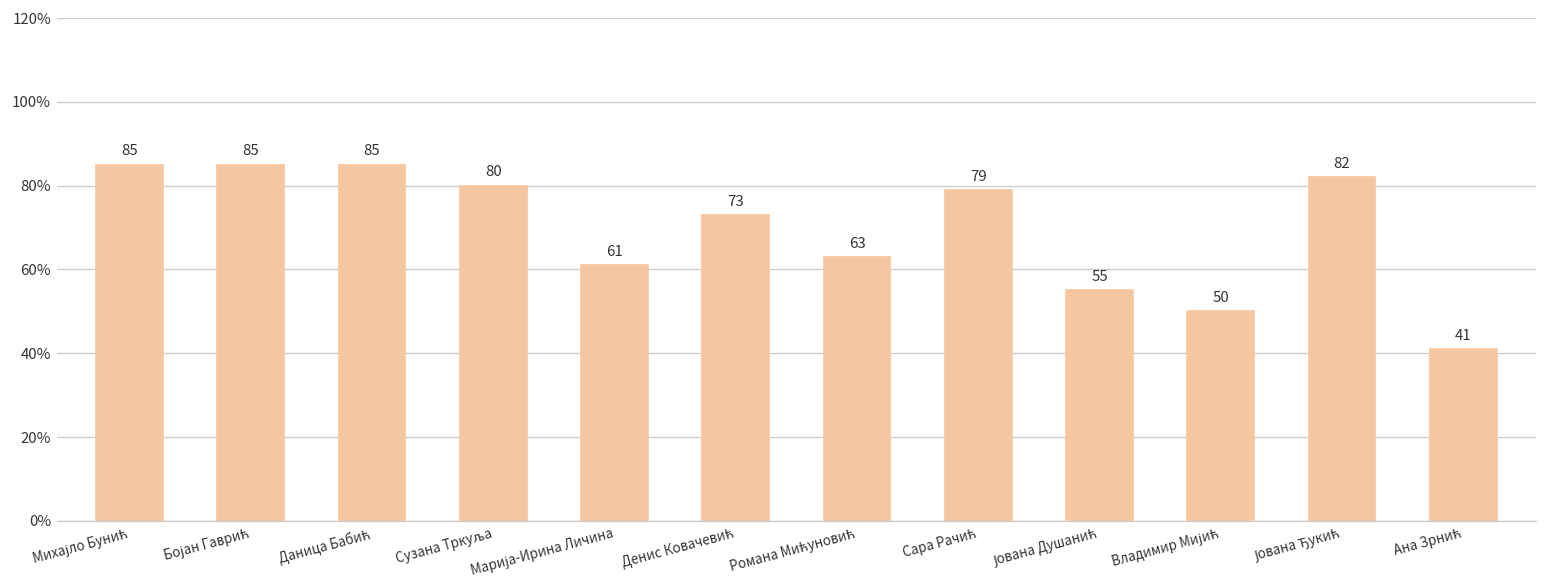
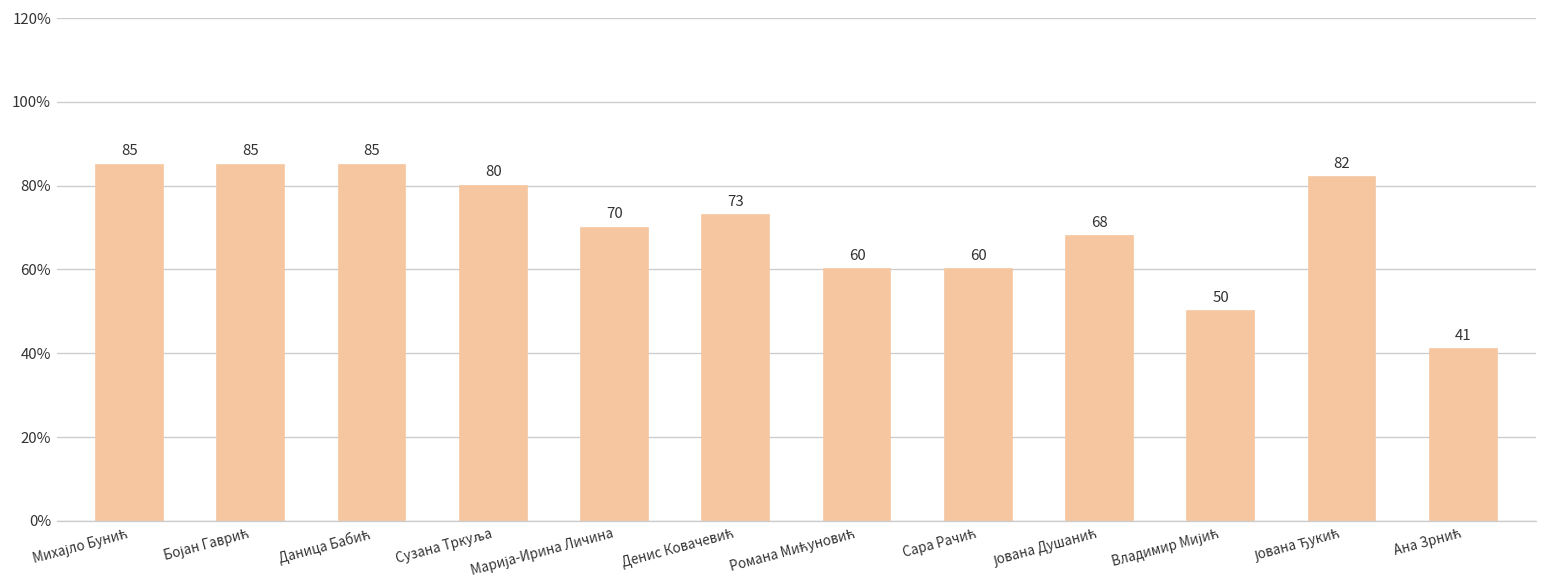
Марија-Ирина Личина: 61 -> 70
Романа Мићуновић: 63 -> 60
Сара Рачић: 79 -> 60
Јована Душанић: 55 -> 68
